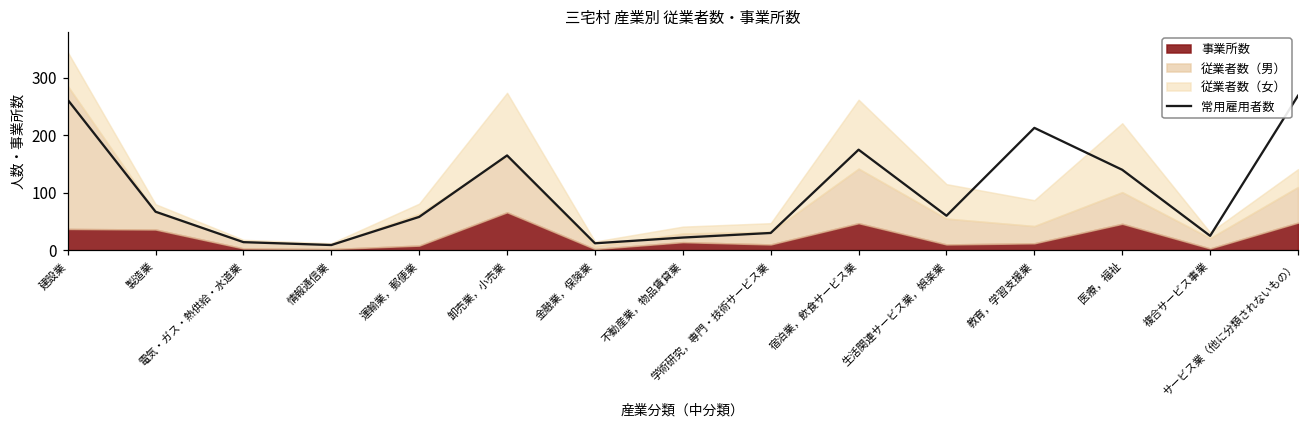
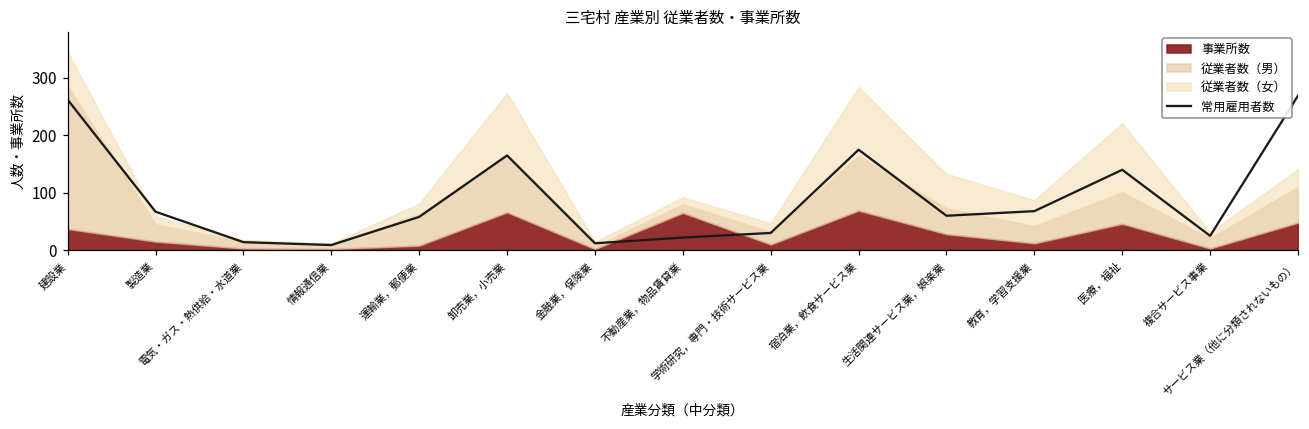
事業所数, 製造業: 40 -> 20
事業所数, 不動産業，物品賃貸業: 10 -> 70
事業所数, 宿泊業，飲食サービス業: 50 -> 70
事業所数, 生活関連サービス業，娯楽業: 10 -> 30
常用雇用者数, 教育，学習支援業: 210 -> 70
